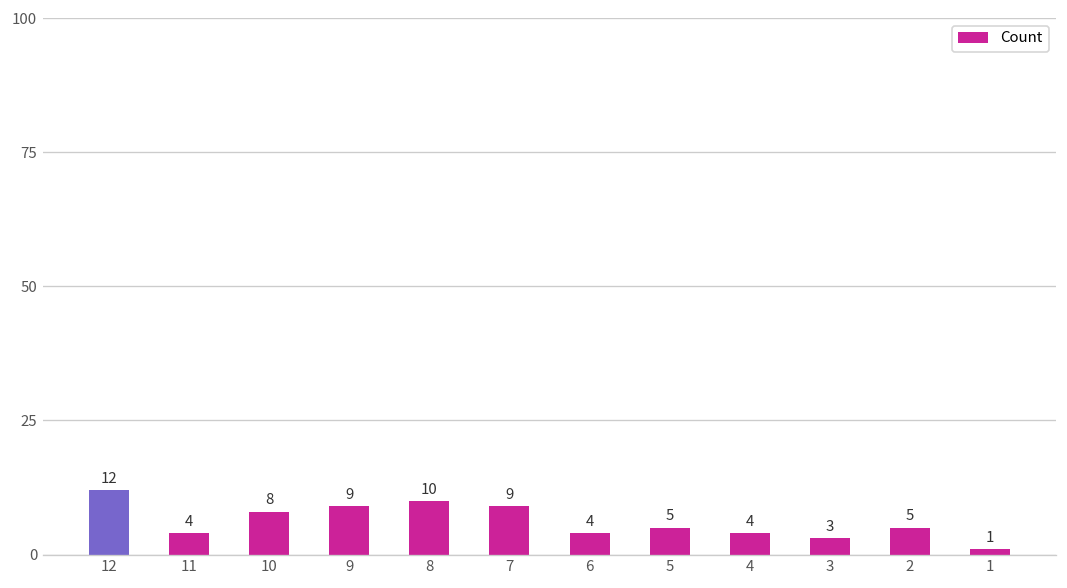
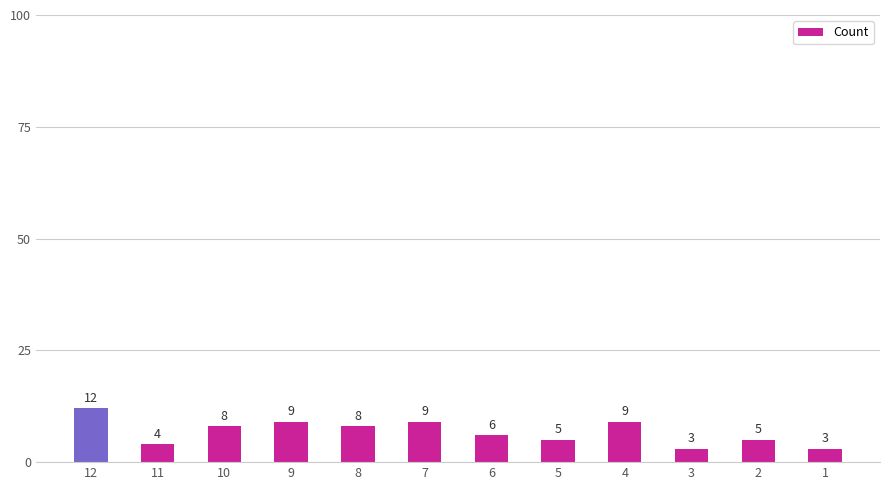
8: 10 -> 8
6: 4 -> 6
4: 4 -> 9
1: 1 -> 3
